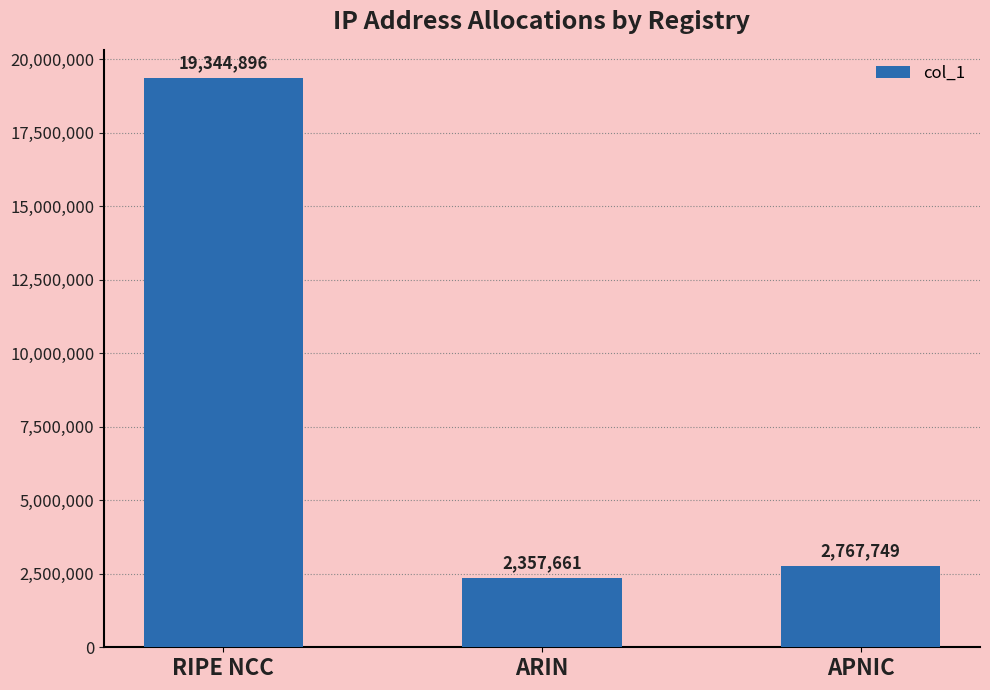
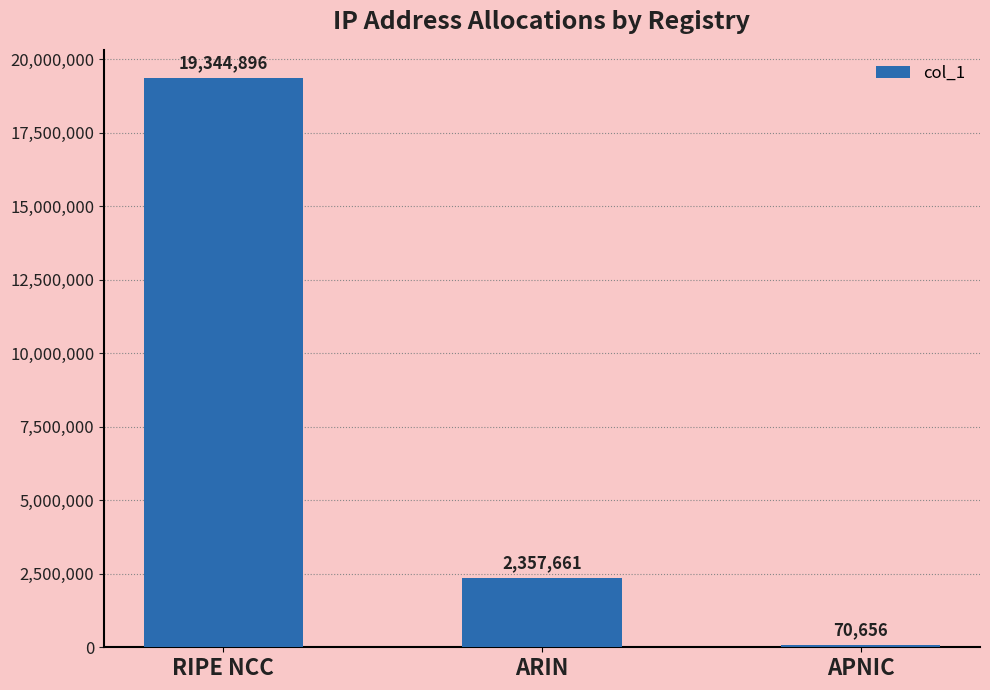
APNIC: 2,767,749 -> 70,656
